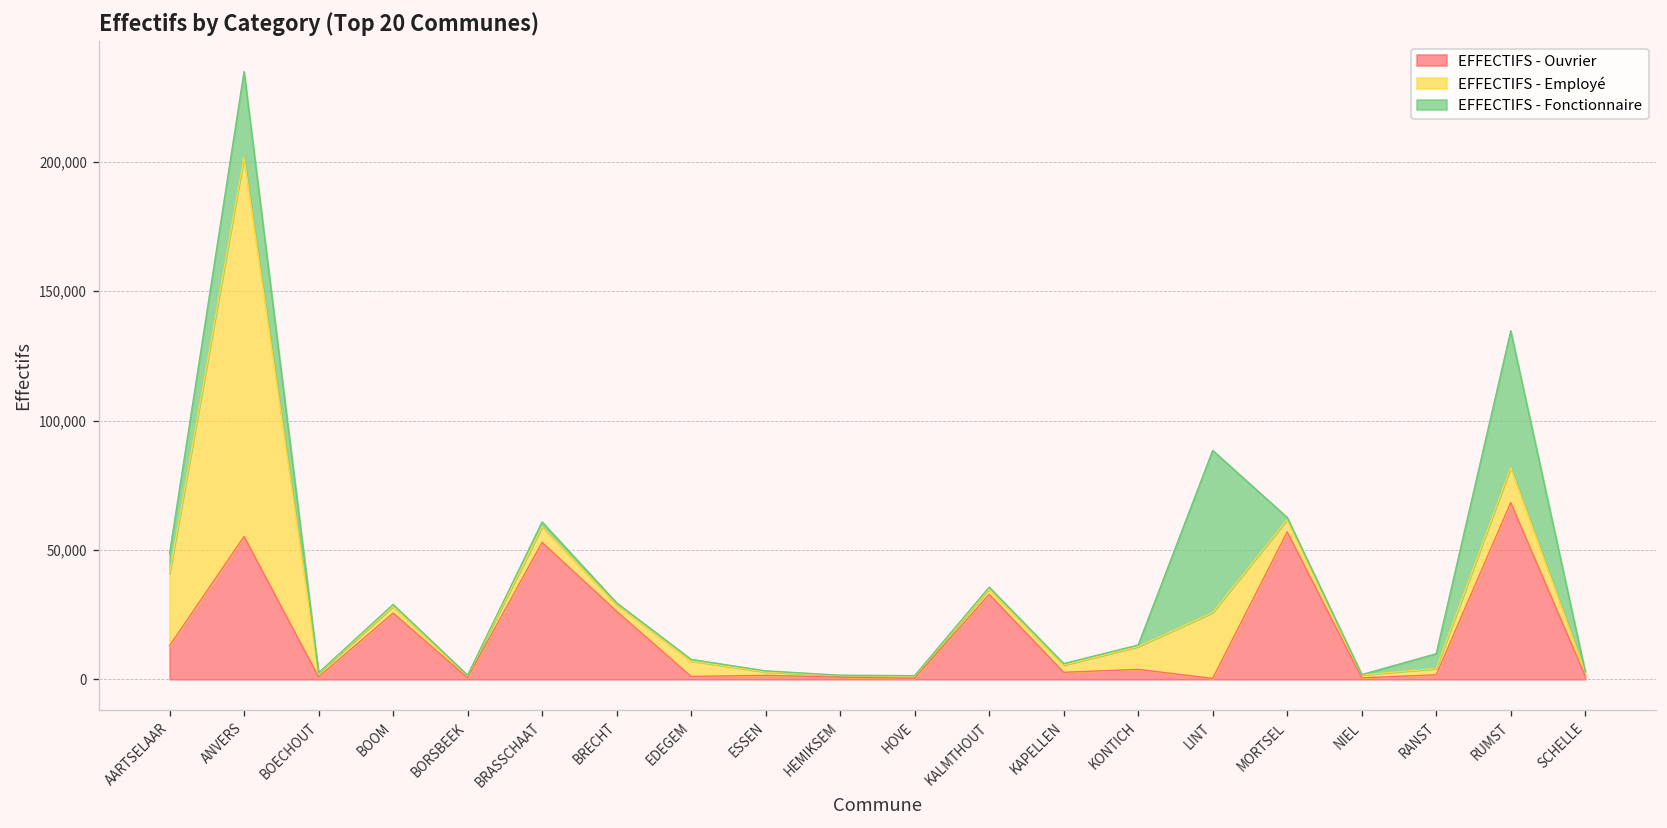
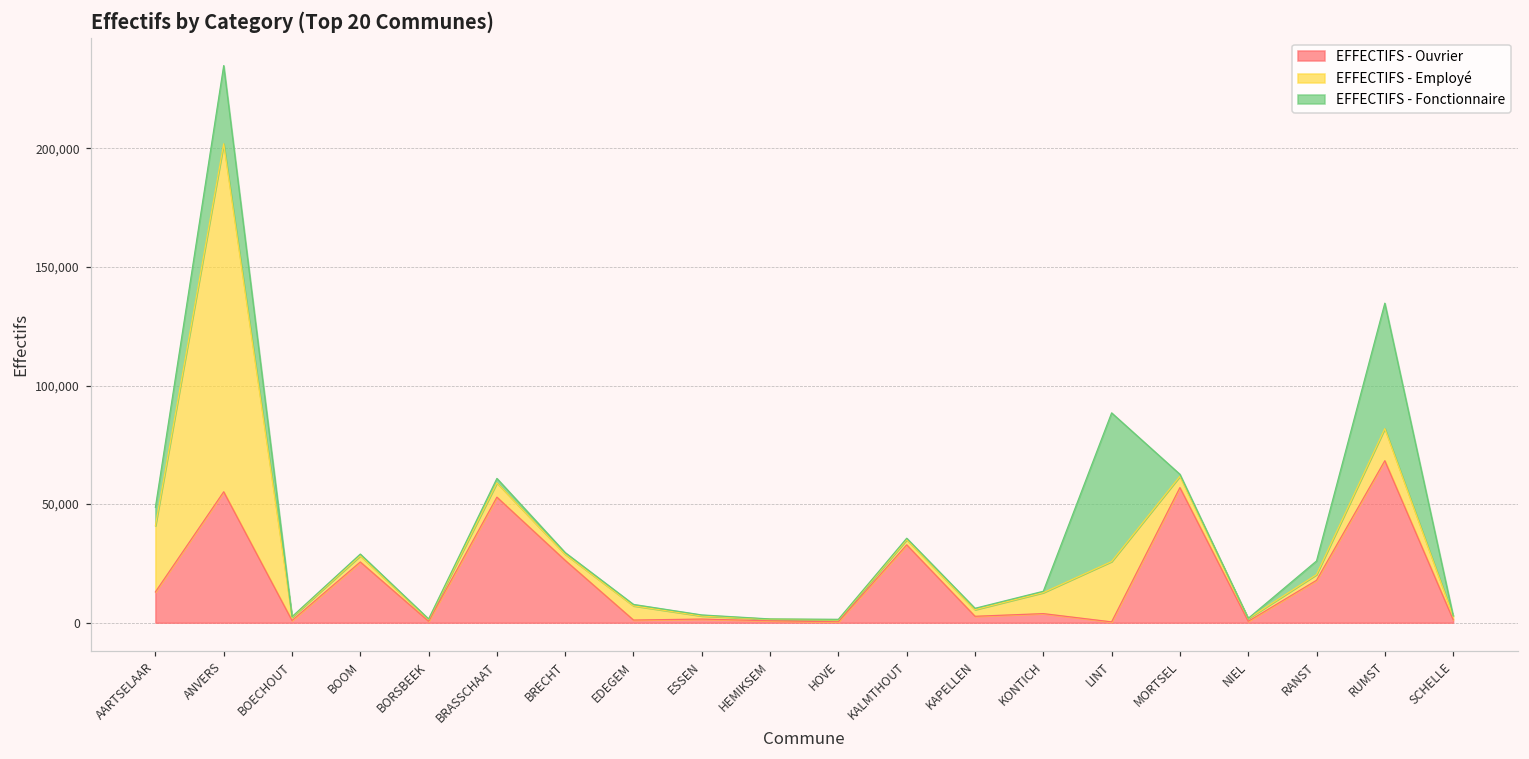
EFFECTIFS - Ouvrier, RANST: 2,000 -> 18,000
